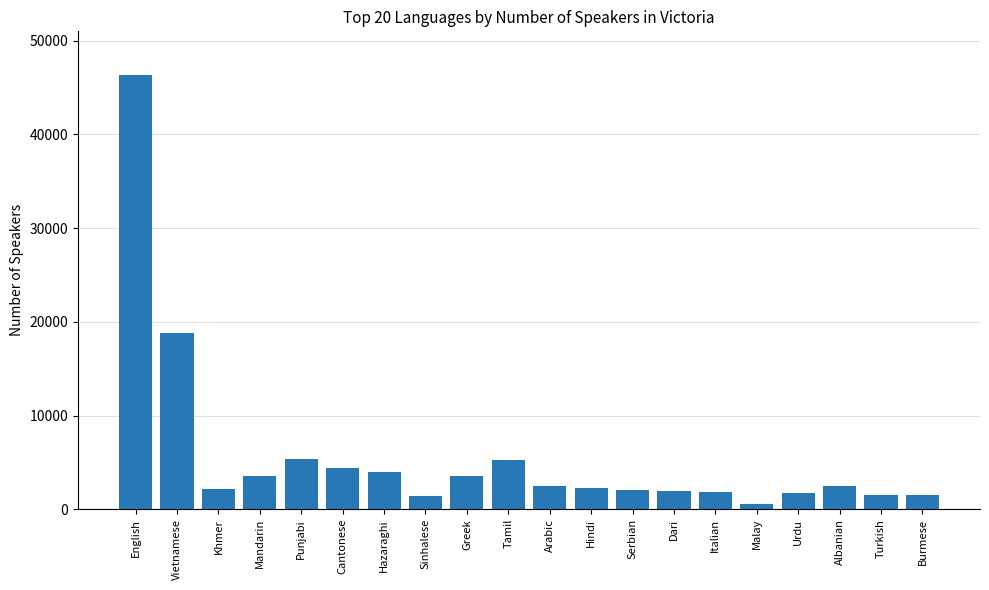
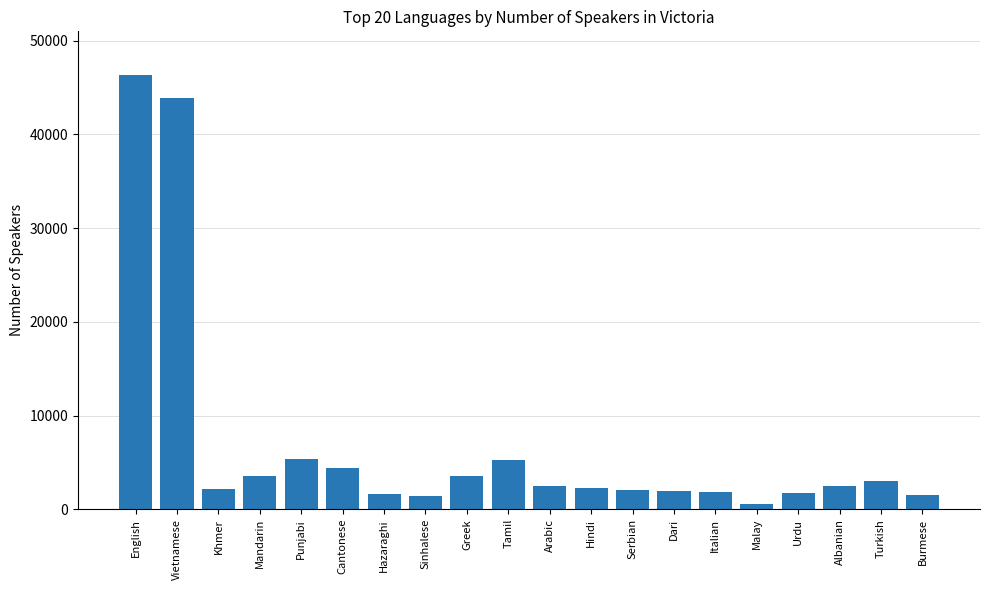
Vietnamese: 19000 -> 44000
Hazaraghi: 4000 -> 2000
Turkish: 2000 -> 3000
